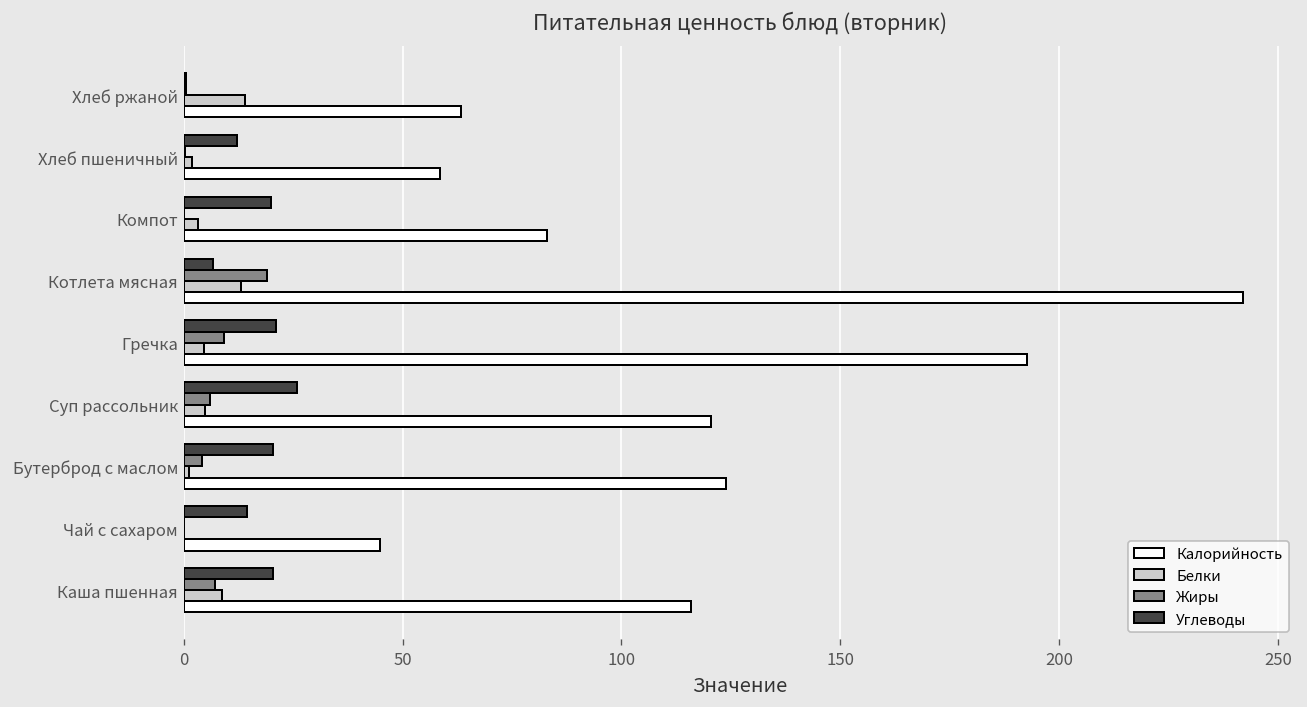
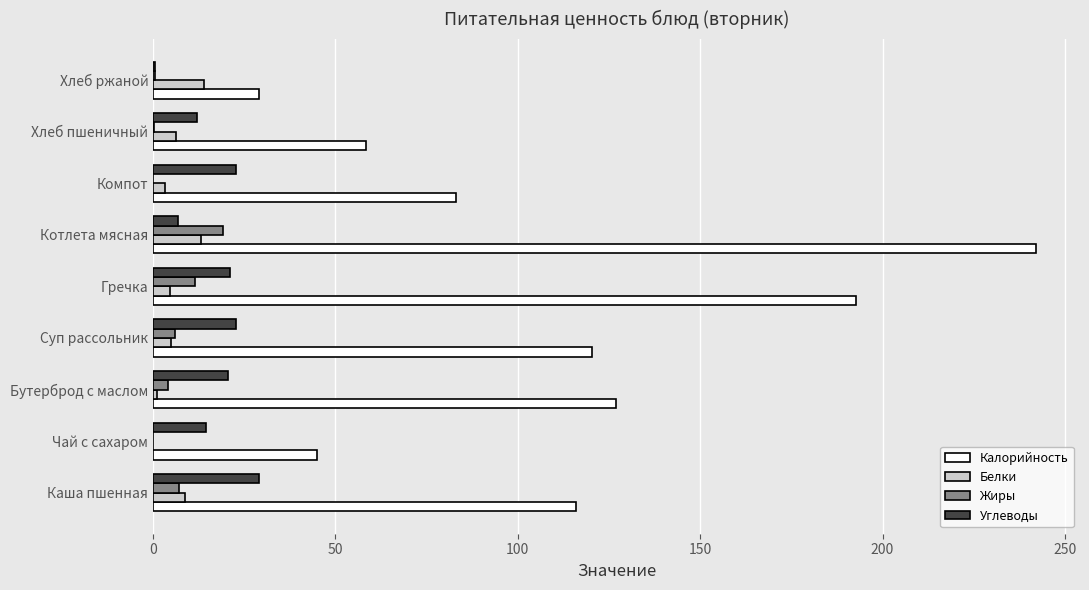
Калорийность, Хлеб ржаной: 63 -> 29
Белки, Хлеб пшеничный: 2 -> 6
Углеводы, Компот: 20 -> 23
Жиры, Гречка: 9 -> 12
Углеводы, Суп рассольник: 26 -> 23
Калорийность, Бутерброд с маслом: 124 -> 127
Углеводы, Каша пшенная: 20 -> 29
